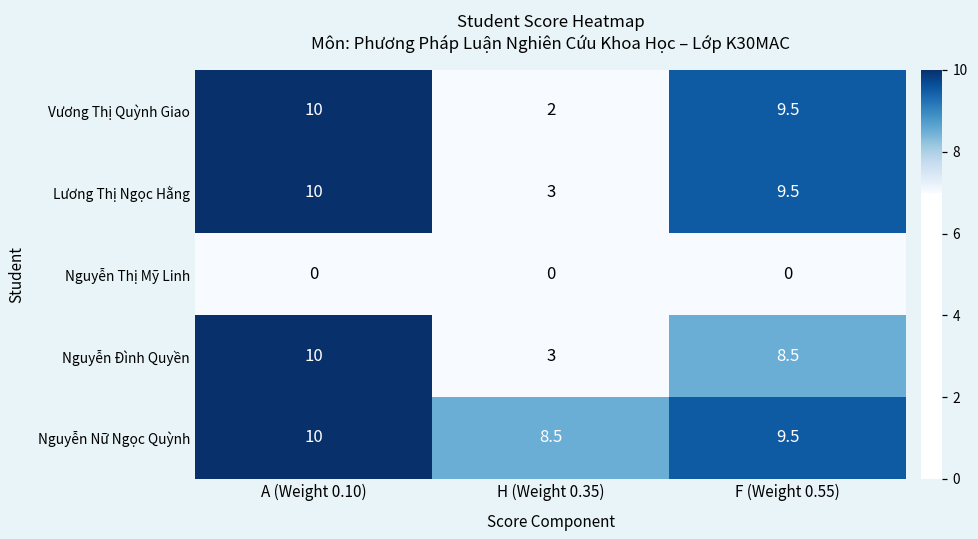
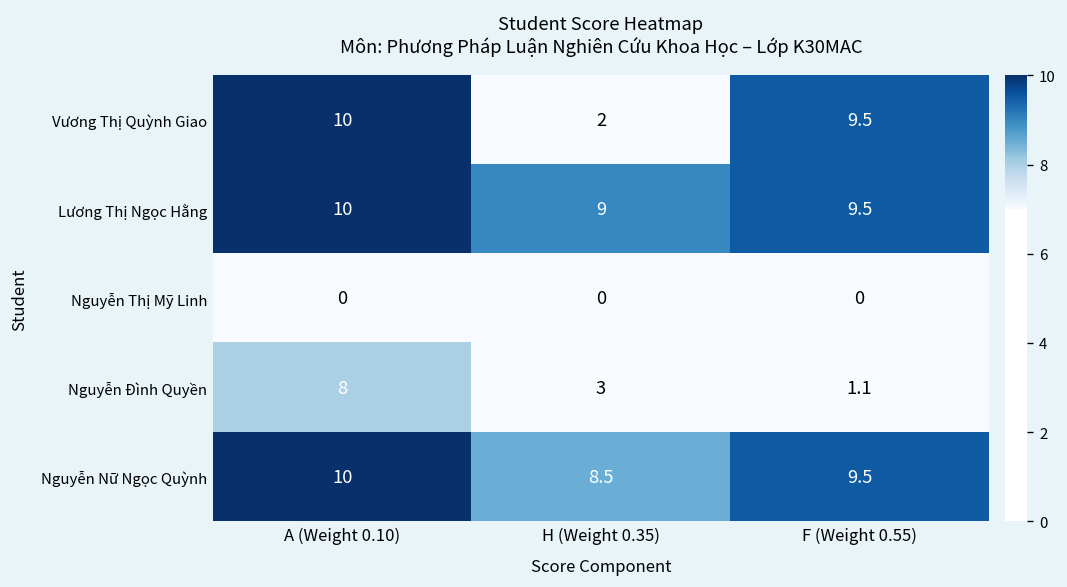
Lương Thị Ngọc Hằng, H (Weight 0.35): 3 -> 9
Nguyễn Đình Quyền, A (Weight 0.10): 10 -> 8
Nguyễn Đình Quyền, F (Weight 0.55): 8.5 -> 1.1
